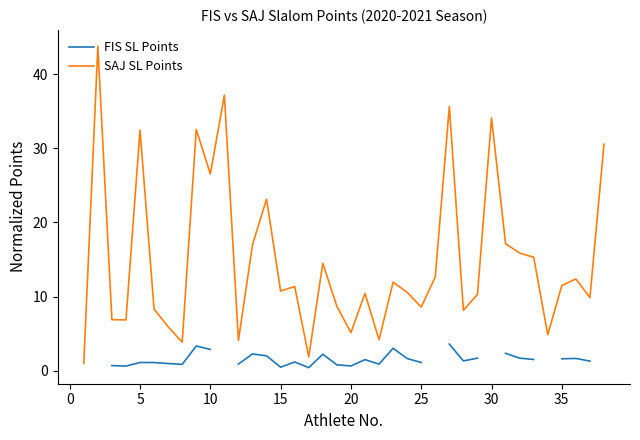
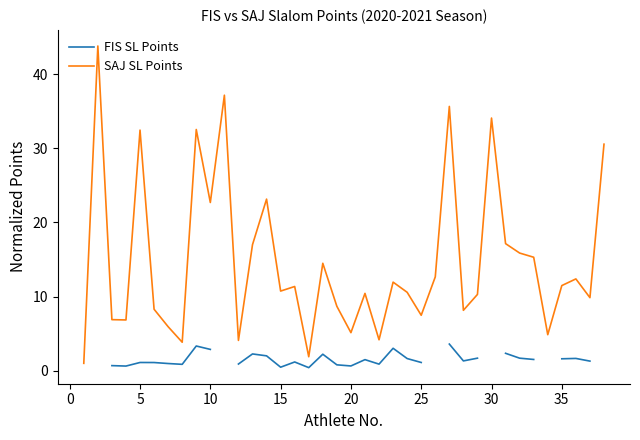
SAJ SL Points, 10: 27 -> 23
SAJ SL Points, 25: 9 -> 7
